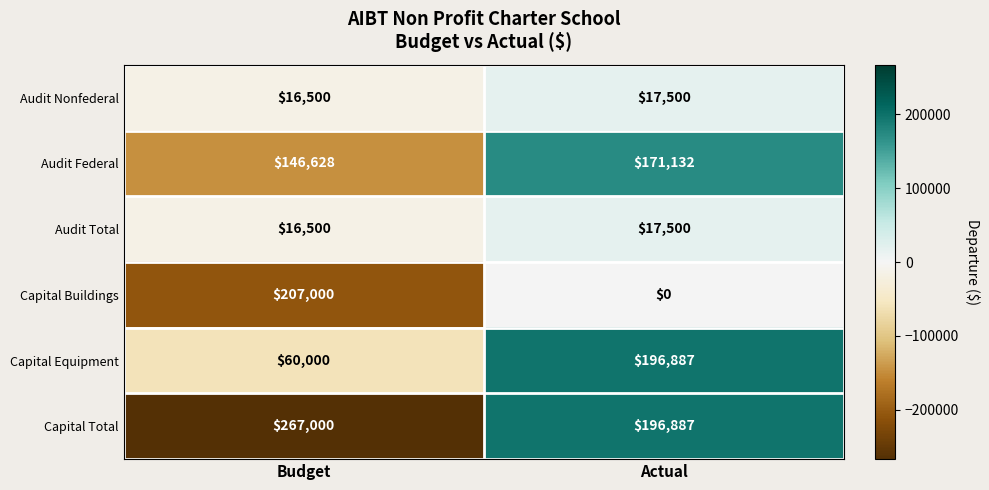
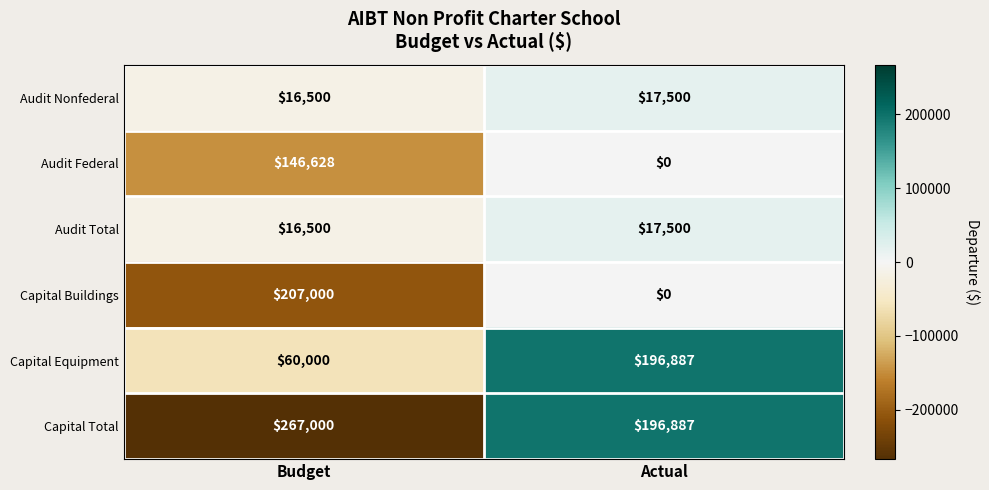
Audit Federal, Actual: $171,132 -> $0
